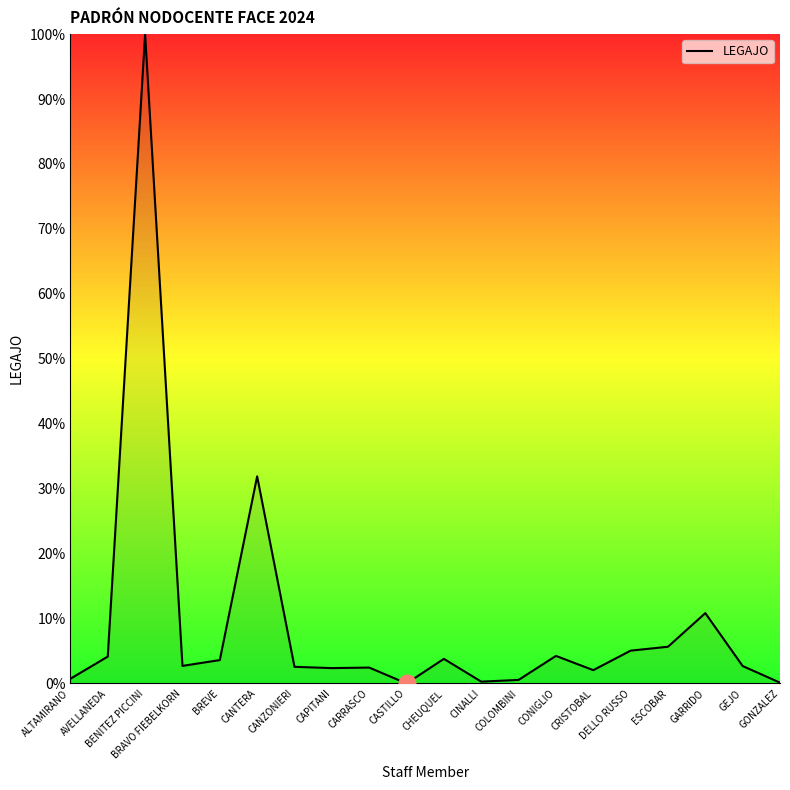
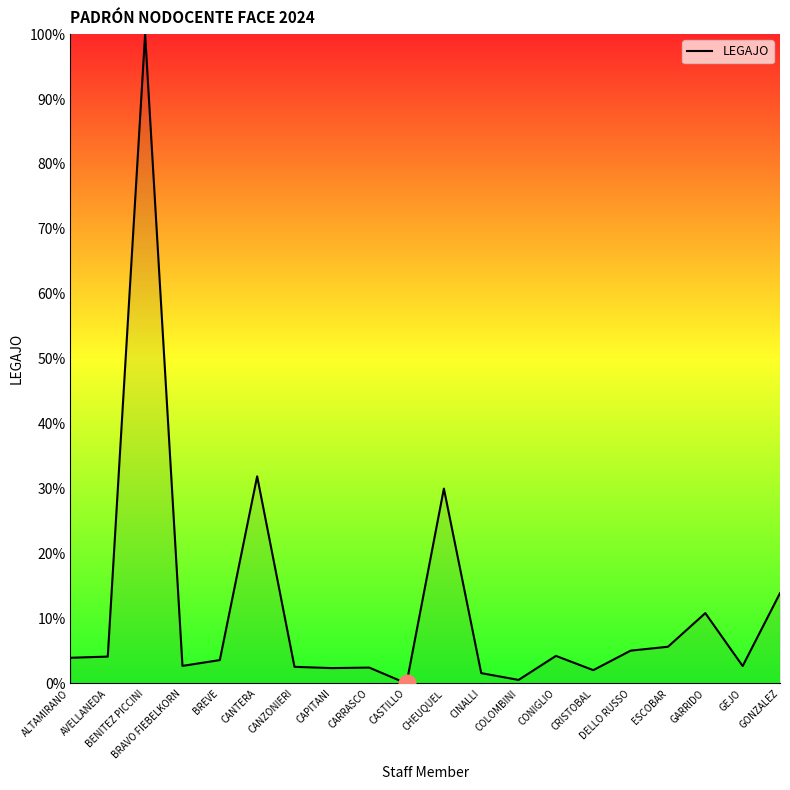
LEGAJO, ALTAMIRANO: 1% -> 4%
LEGAJO, CHEUQUEL: 4% -> 30%
LEGAJO, CINALLI: 0% -> 2%
LEGAJO, GONZALEZ: 0% -> 14%
